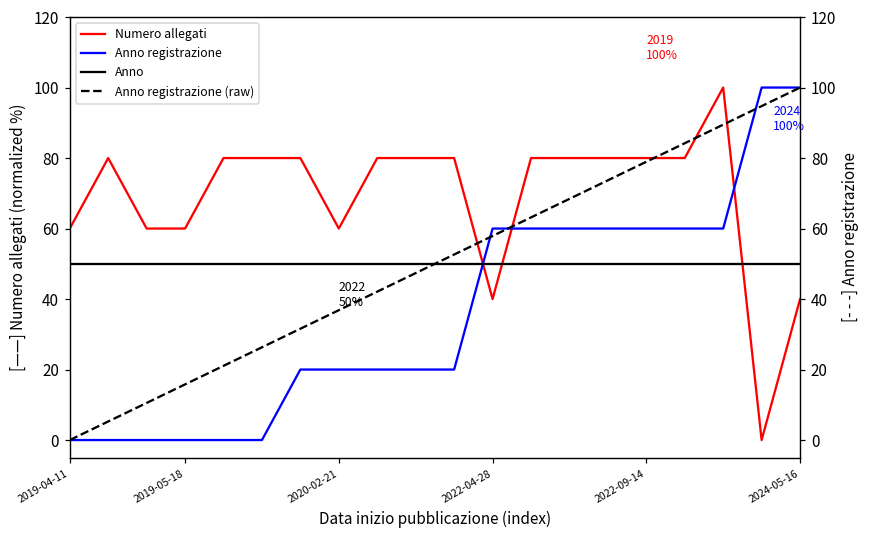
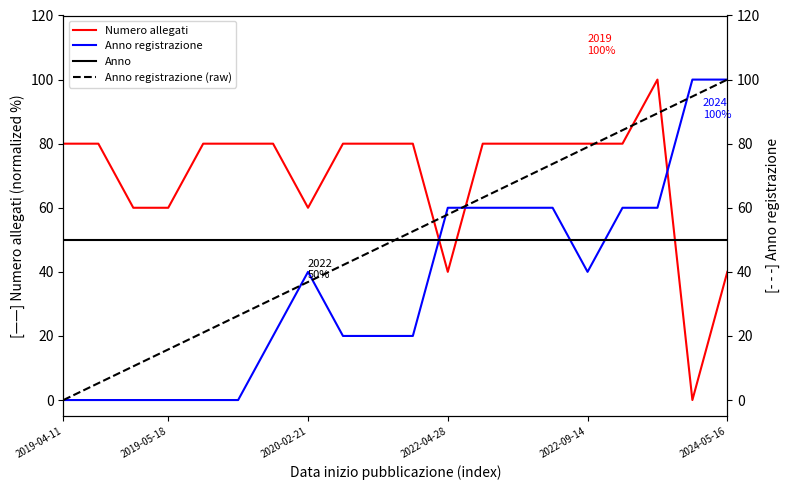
Numero allegati, 2019-04-11: 60 -> 80
Anno registrazione, 2020-02-21: 20 -> 40
Anno registrazione, 2022-09-14: 60 -> 40
